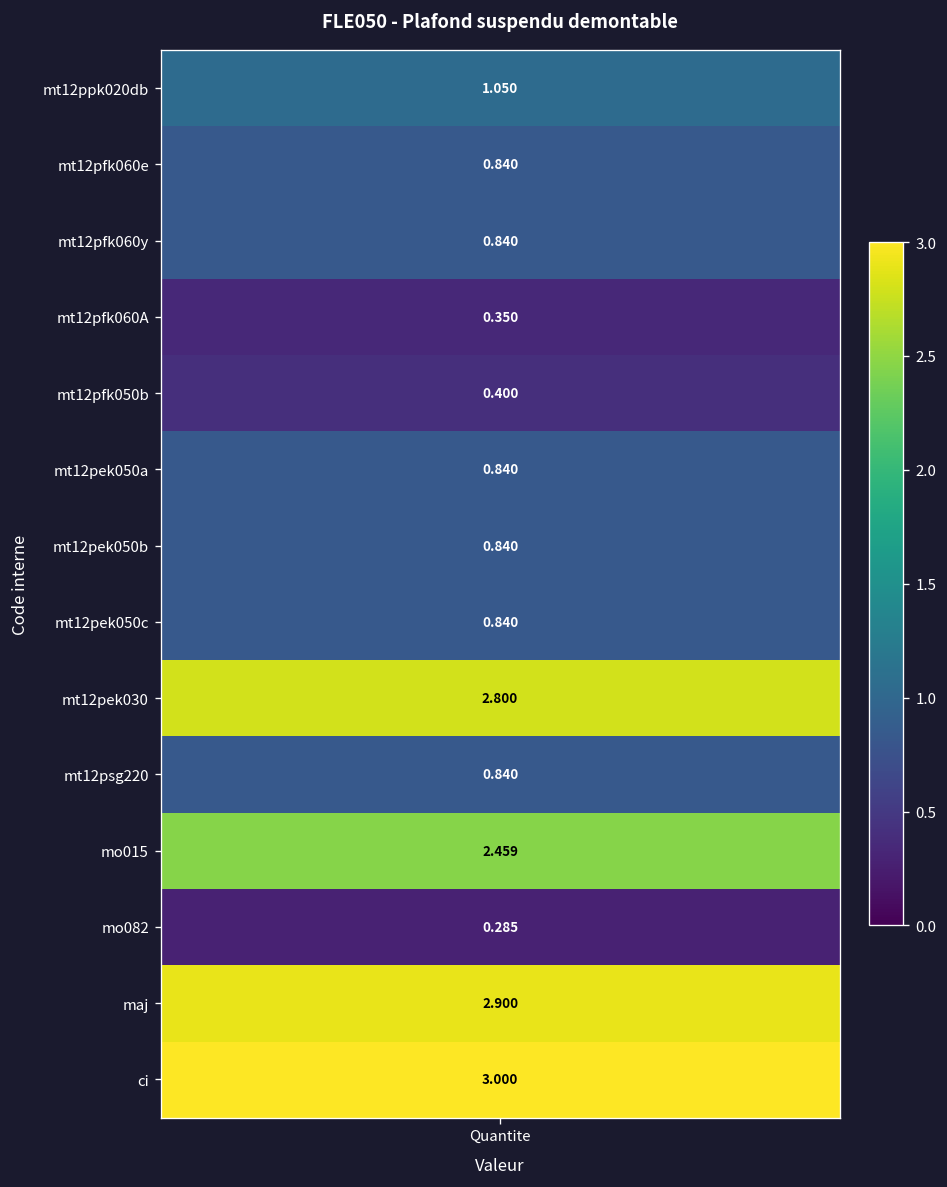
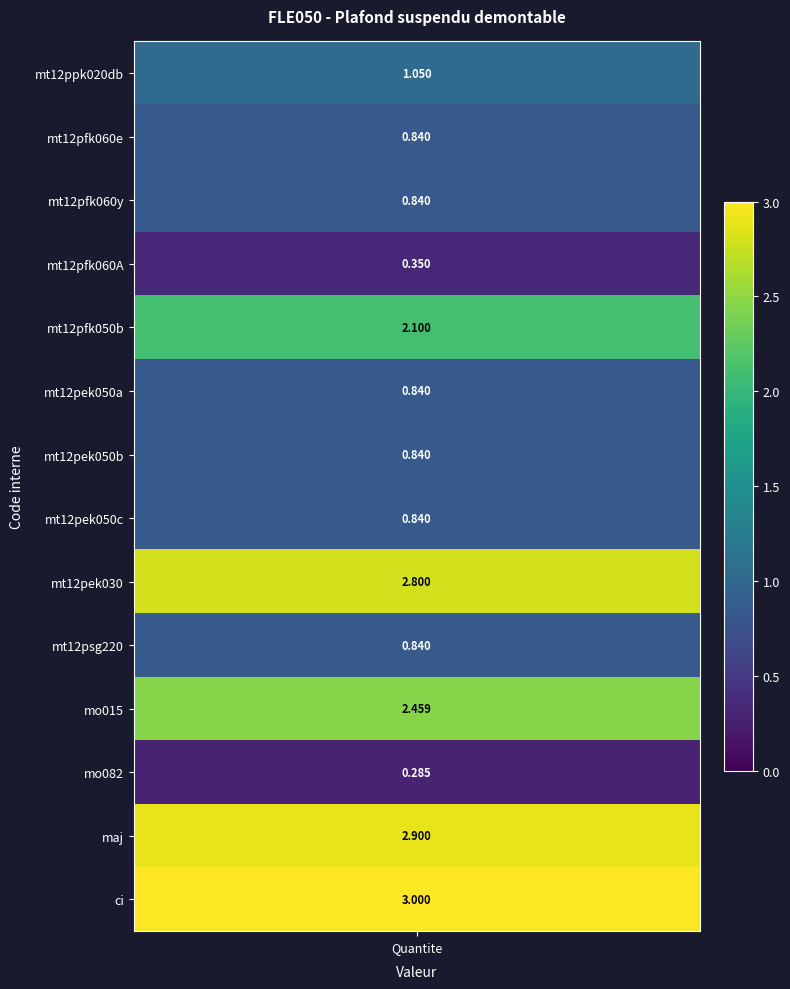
mt12pfk050b, Quantite: 0.400 -> 2.100
